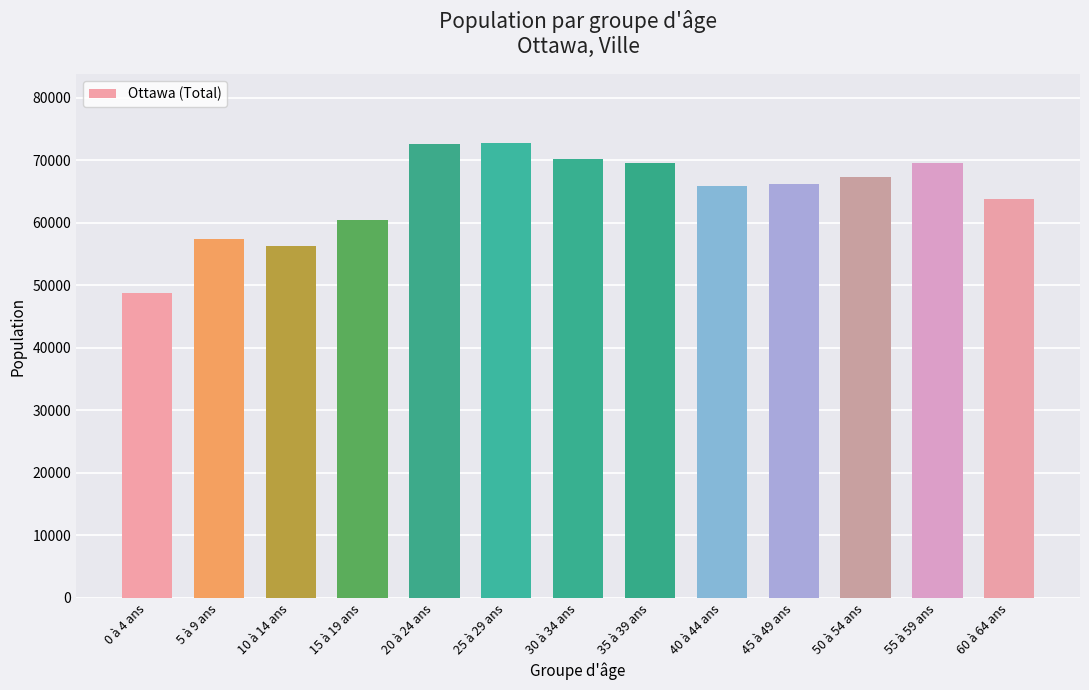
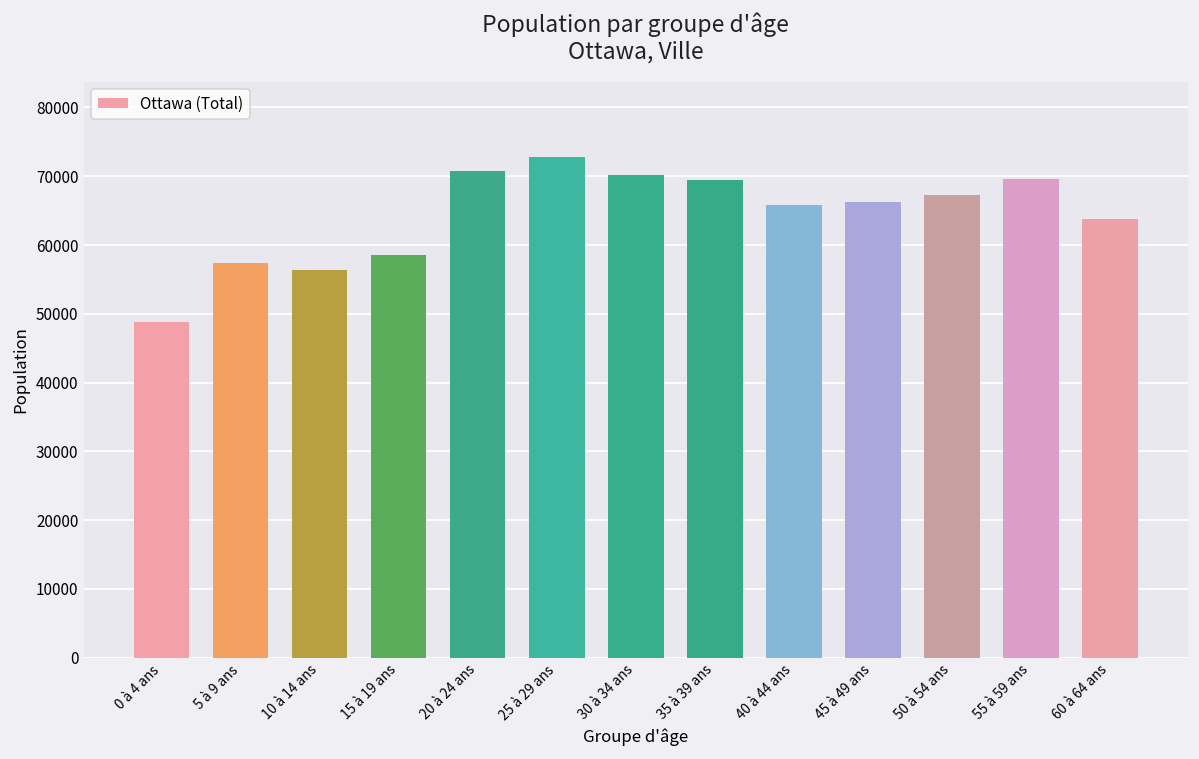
15 à 19 ans: 60000 -> 59000
20 à 24 ans: 73000 -> 71000
